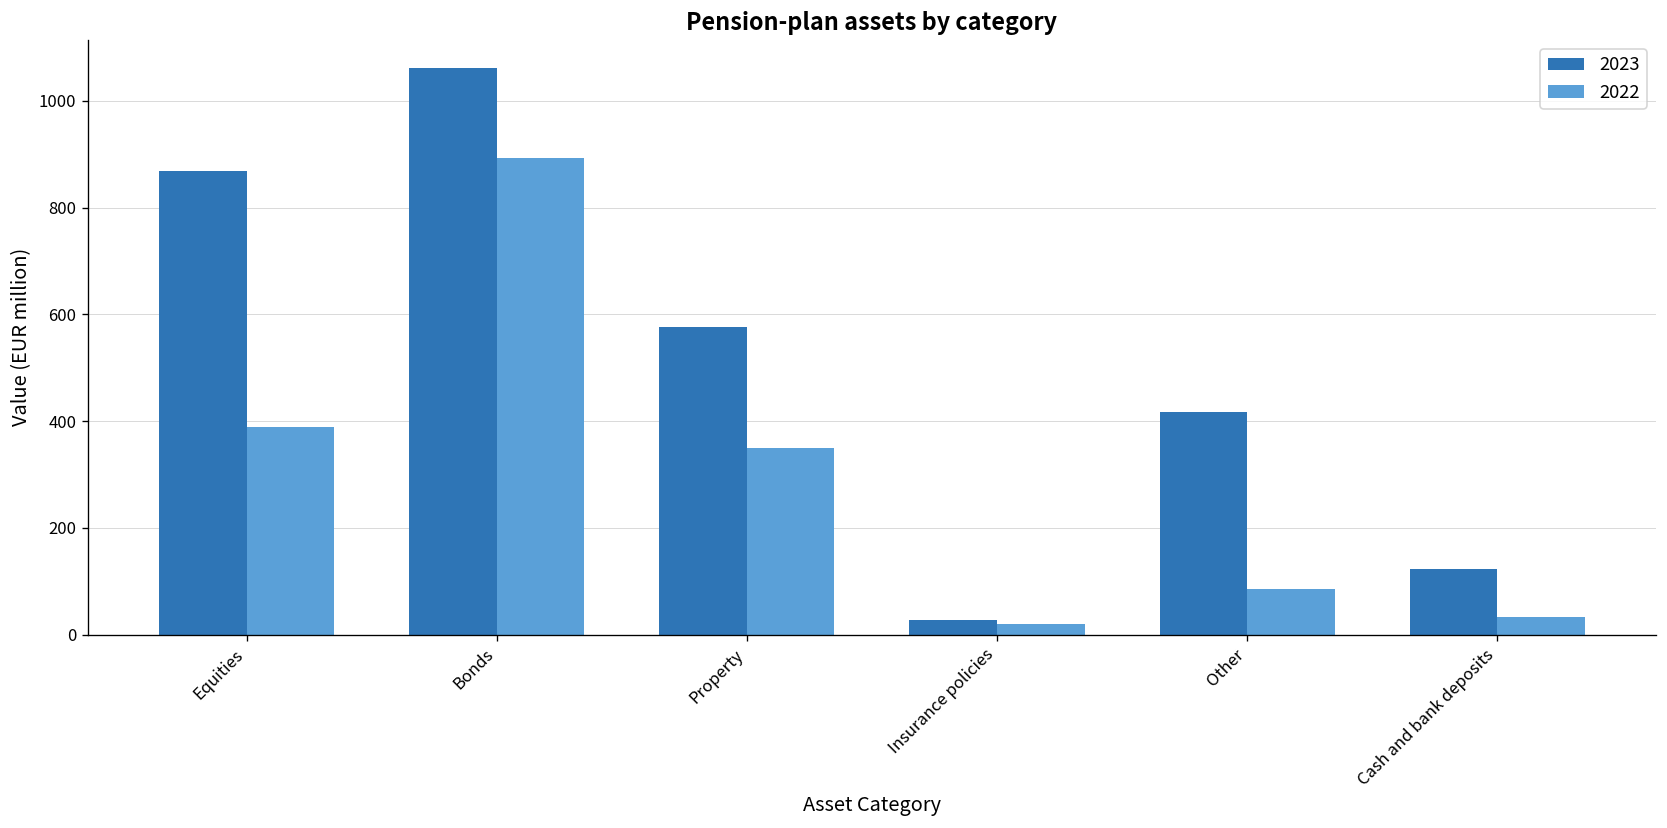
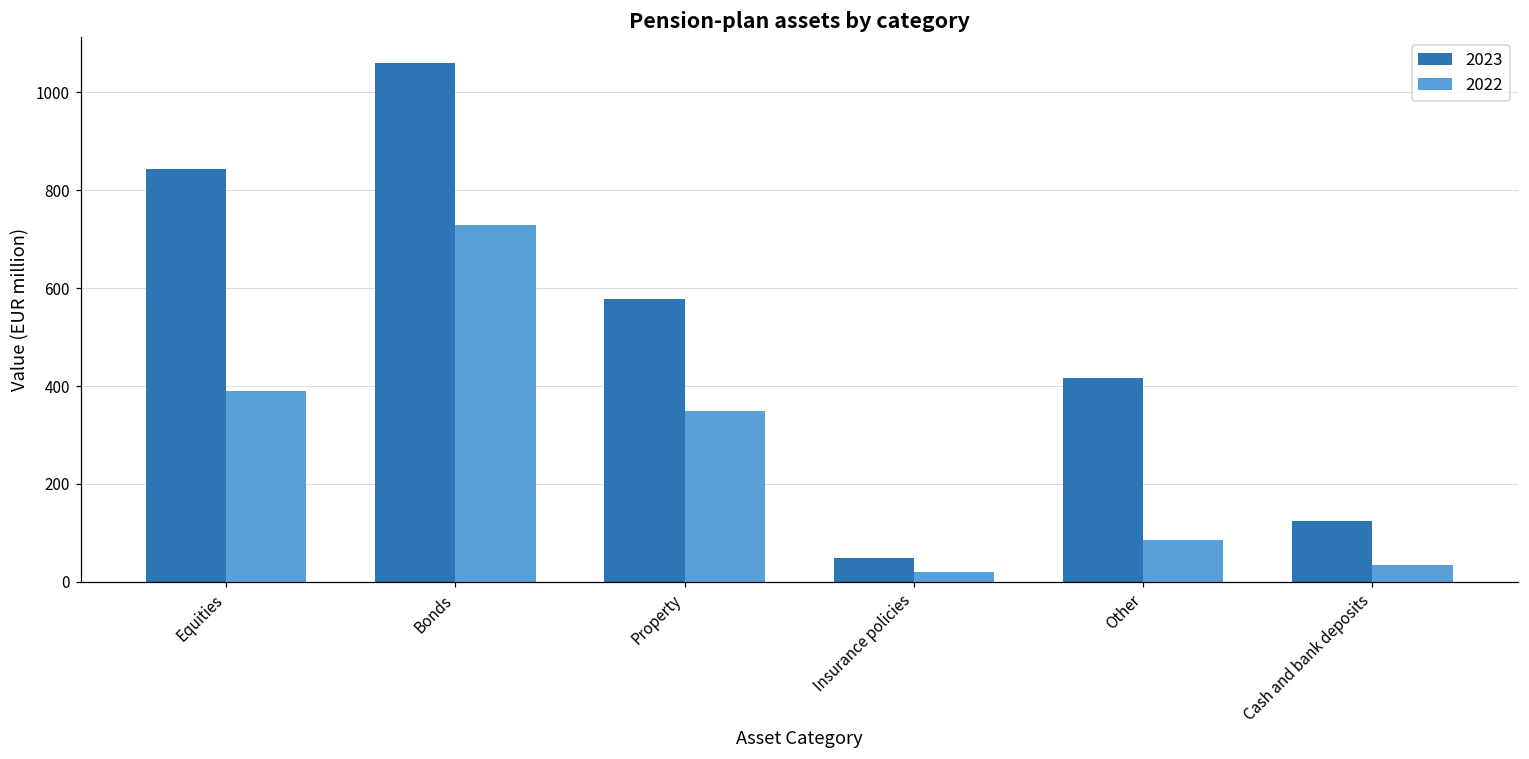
2023, Equities: 870 -> 840
2022, Bonds: 890 -> 730
2023, Insurance policies: 30 -> 50
